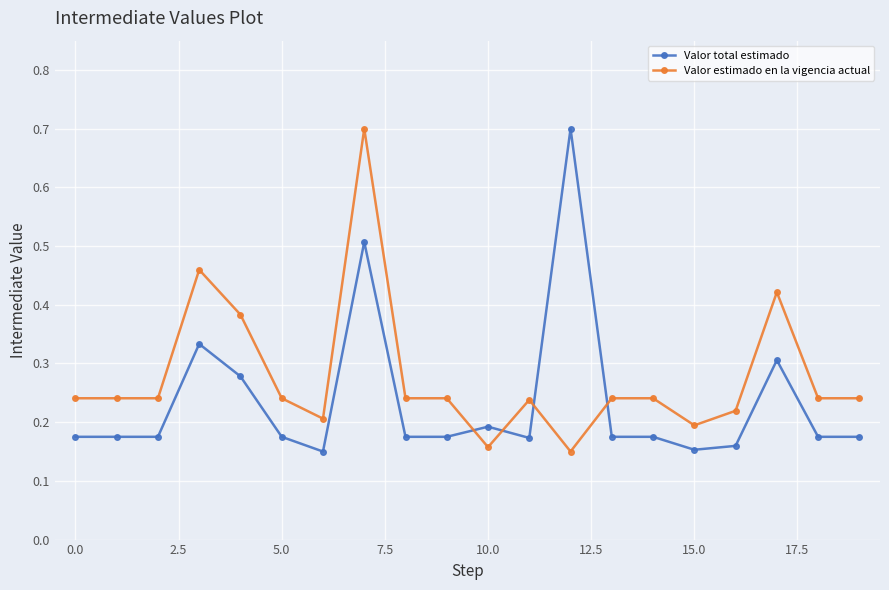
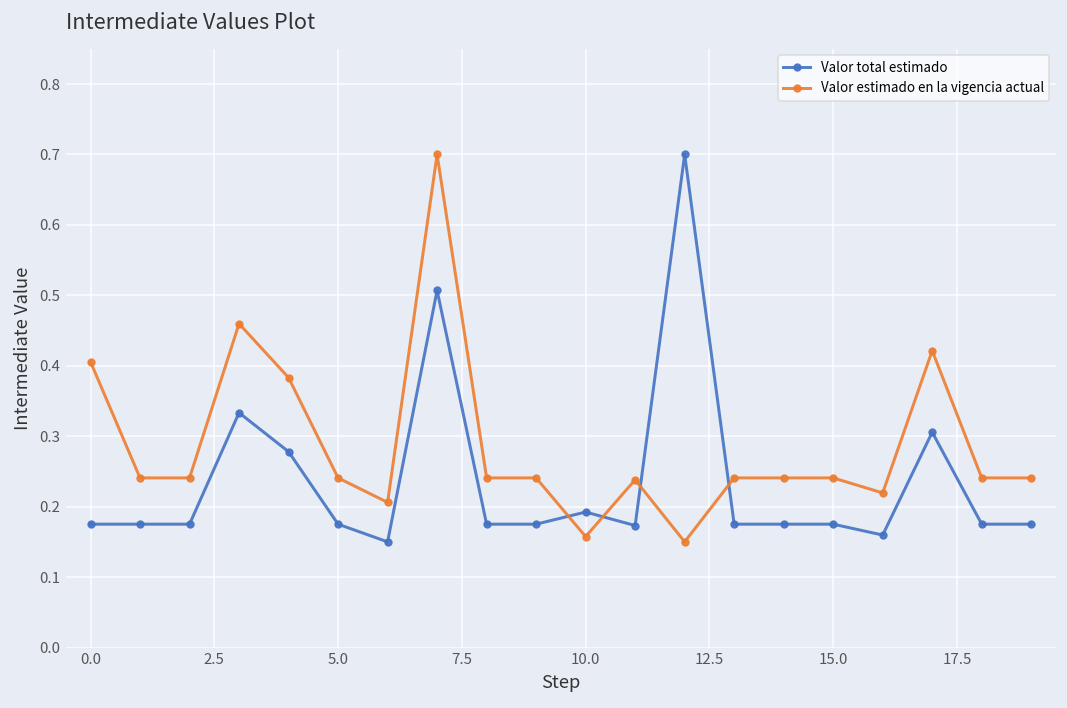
Valor estimado en la vigencia actual, 0.0: 0.24 -> 0.41
Valor total estimado, 15.0: 0.15 -> 0.18
Valor estimado en la vigencia actual, 15.0: 0.19 -> 0.24
